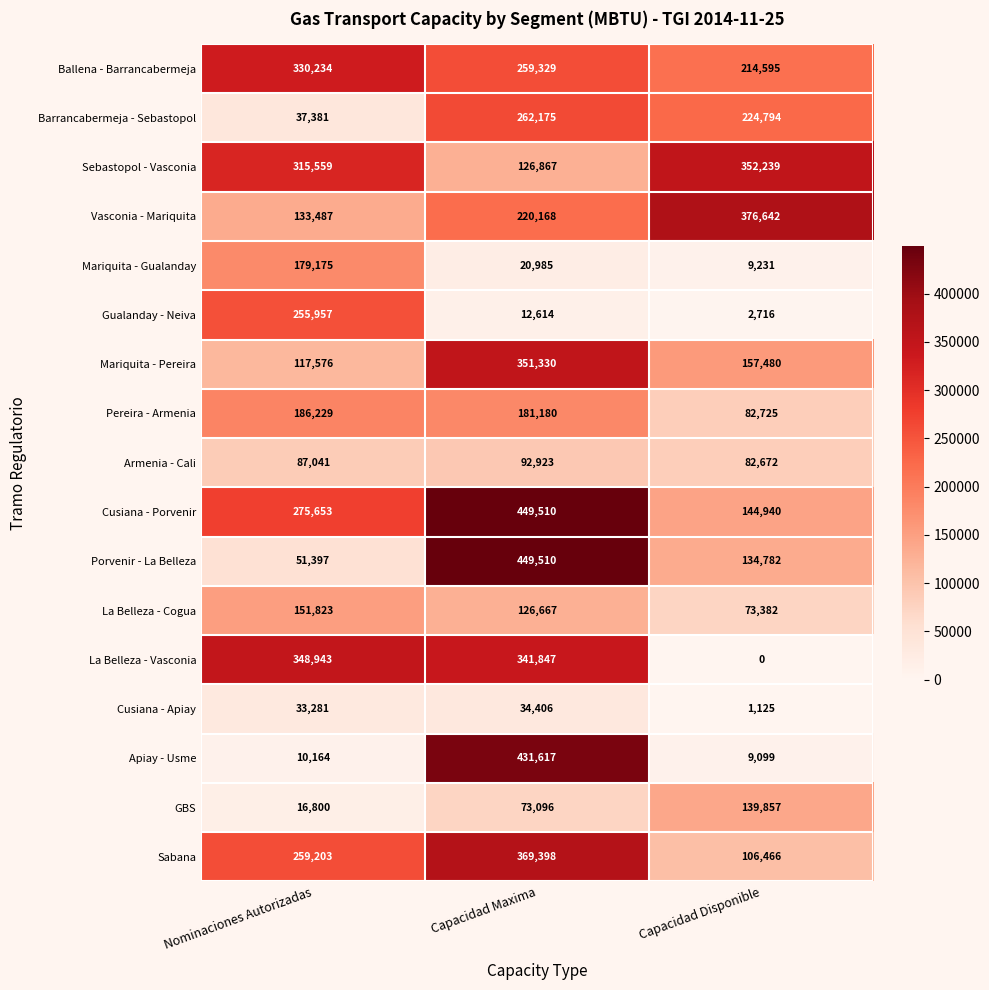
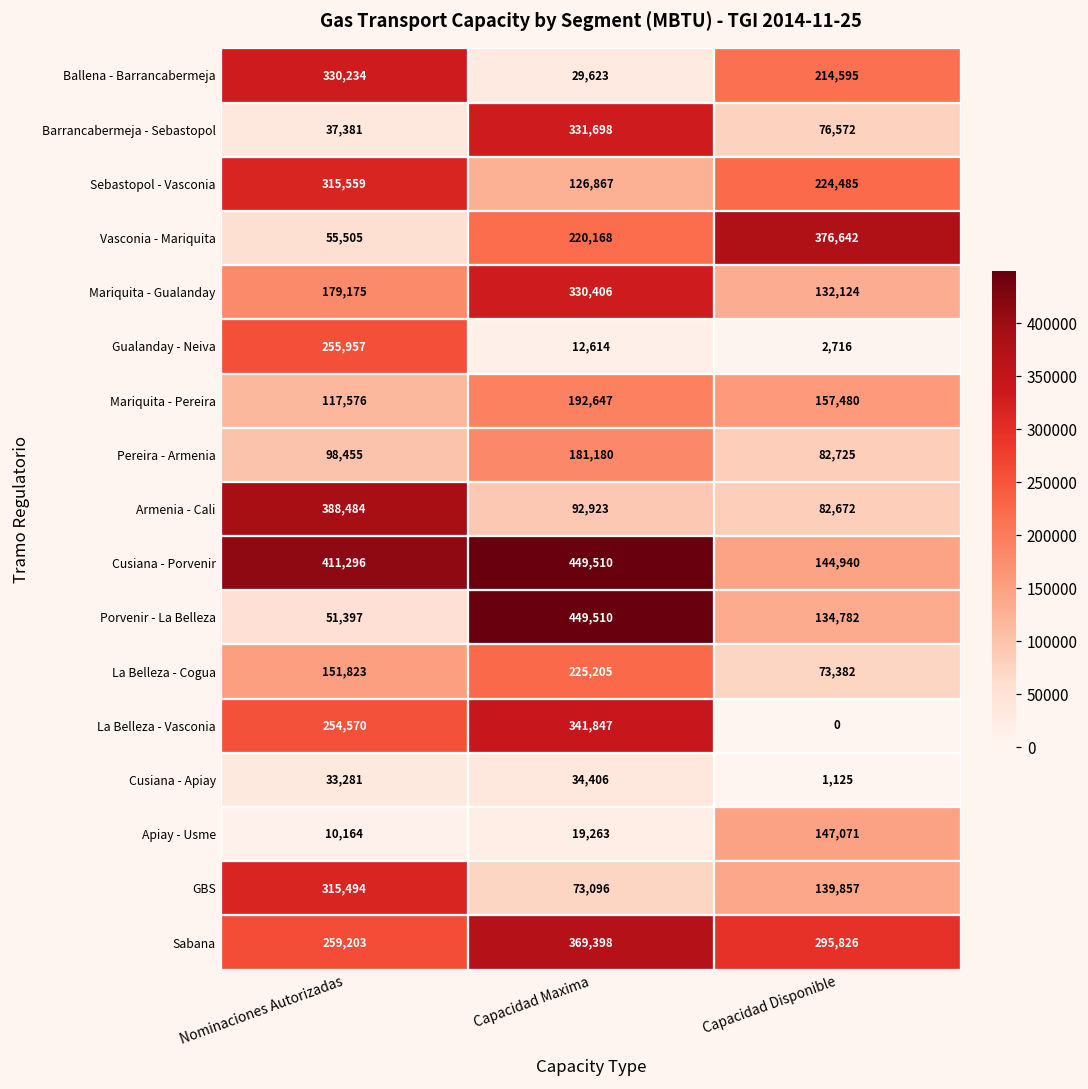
Ballena - Barrancabermeja, Capacidad Maxima: 259,329 -> 29,623
Barrancabermeja - Sebastopol, Capacidad Maxima: 262,175 -> 331,698
Barrancabermeja - Sebastopol, Capacidad Disponible: 224,794 -> 76,572
Sebastopol - Vasconia, Capacidad Disponible: 352,239 -> 224,485
Vasconia - Mariquita, Nominaciones Autorizadas: 133,487 -> 55,505
Mariquita - Gualanday, Capacidad Maxima: 20,985 -> 330,406
Mariquita - Gualanday, Capacidad Disponible: 9,231 -> 132,124
Mariquita - Pereira, Capacidad Maxima: 351,330 -> 192,647
Pereira - Armenia, Nominaciones Autorizadas: 186,229 -> 98,455
Armenia - Cali, Nominaciones Autorizadas: 87,041 -> 388,484
Cusiana - Porvenir, Nominaciones Autorizadas: 275,653 -> 411,296
La Belleza - Cogua, Capacidad Maxima: 126,667 -> 225,205
La Belleza - Vasconia, Nominaciones Autorizadas: 348,943 -> 254,570
Apiay - Usme, Capacidad Maxima: 431,617 -> 19,263
Apiay - Usme, Capacidad Disponible: 9,099 -> 147,071
GBS, Nominaciones Autorizadas: 16,800 -> 315,494
Sabana, Capacidad Disponible: 106,466 -> 295,826
